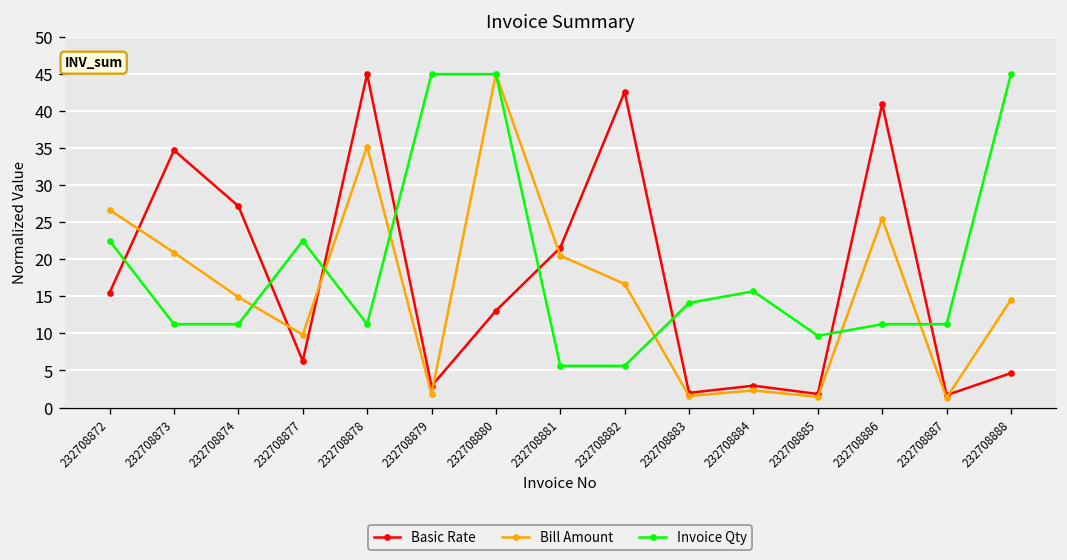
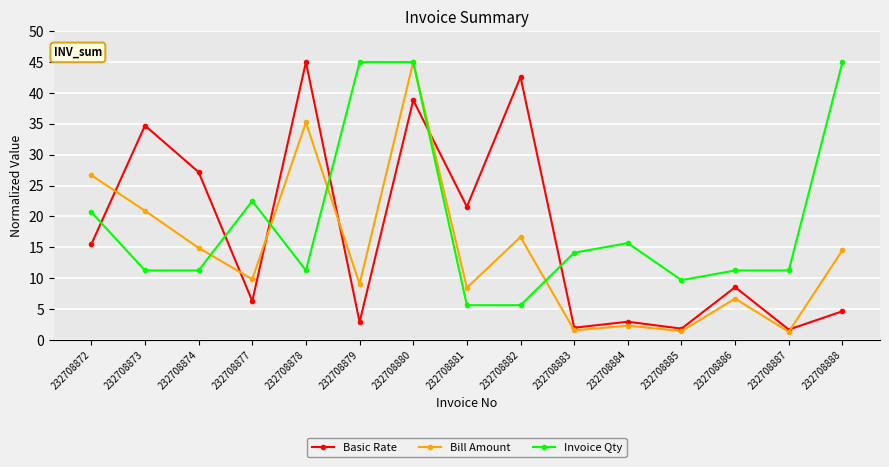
Invoice Qty, 232708872: 23 -> 21
Bill Amount, 232708879: 2 -> 9
Basic Rate, 232708880: 13 -> 39
Bill Amount, 232708881: 21 -> 8
Basic Rate, 232708886: 41 -> 9
Bill Amount, 232708886: 26 -> 7
